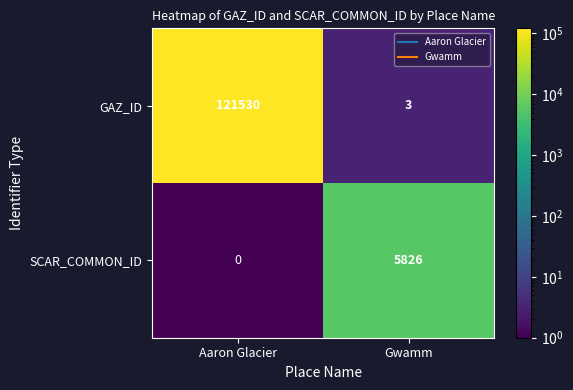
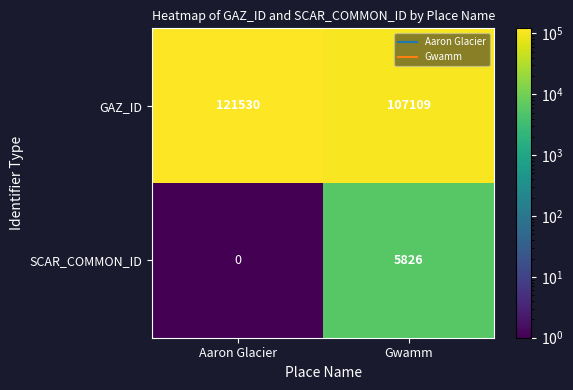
GAZ_ID, Gwamm: 3 -> 107109
